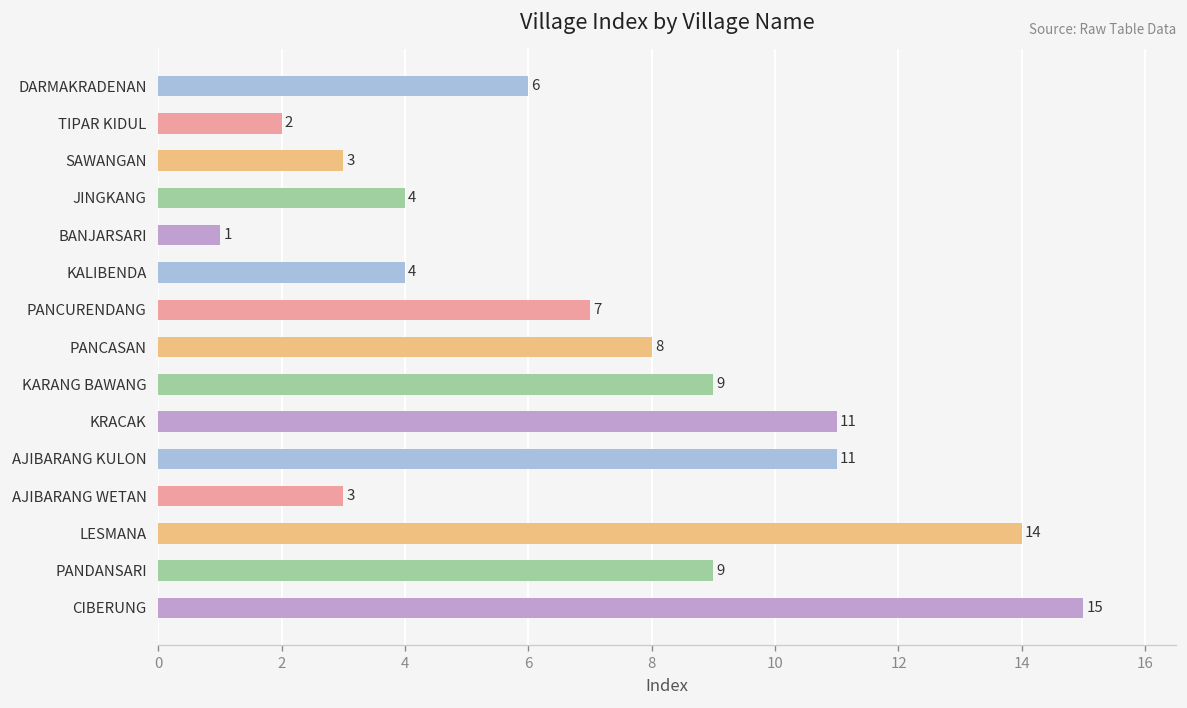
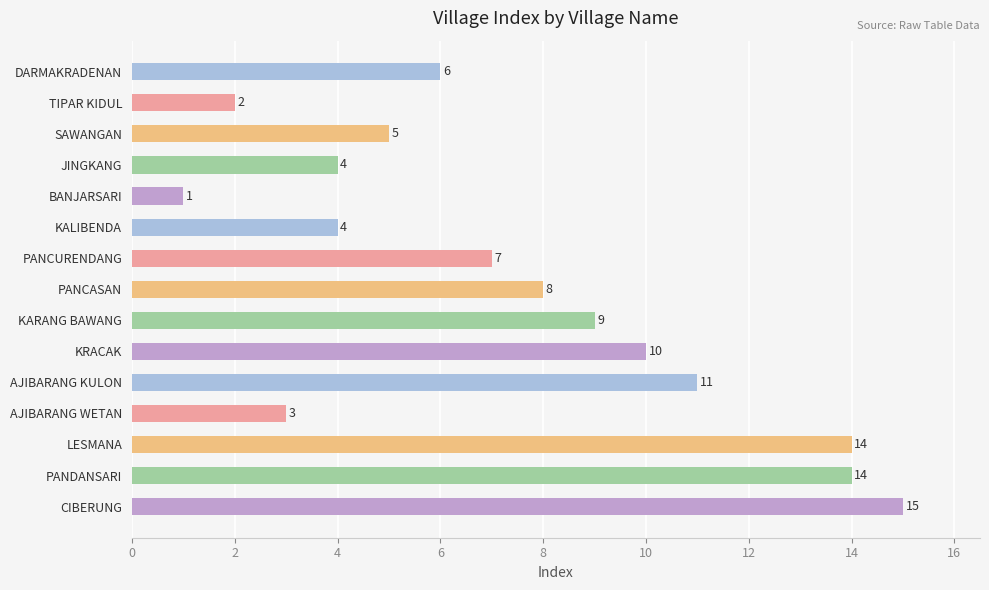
SAWANGAN: 3 -> 5
KRACAK: 11 -> 10
PANDANSARI: 9 -> 14
